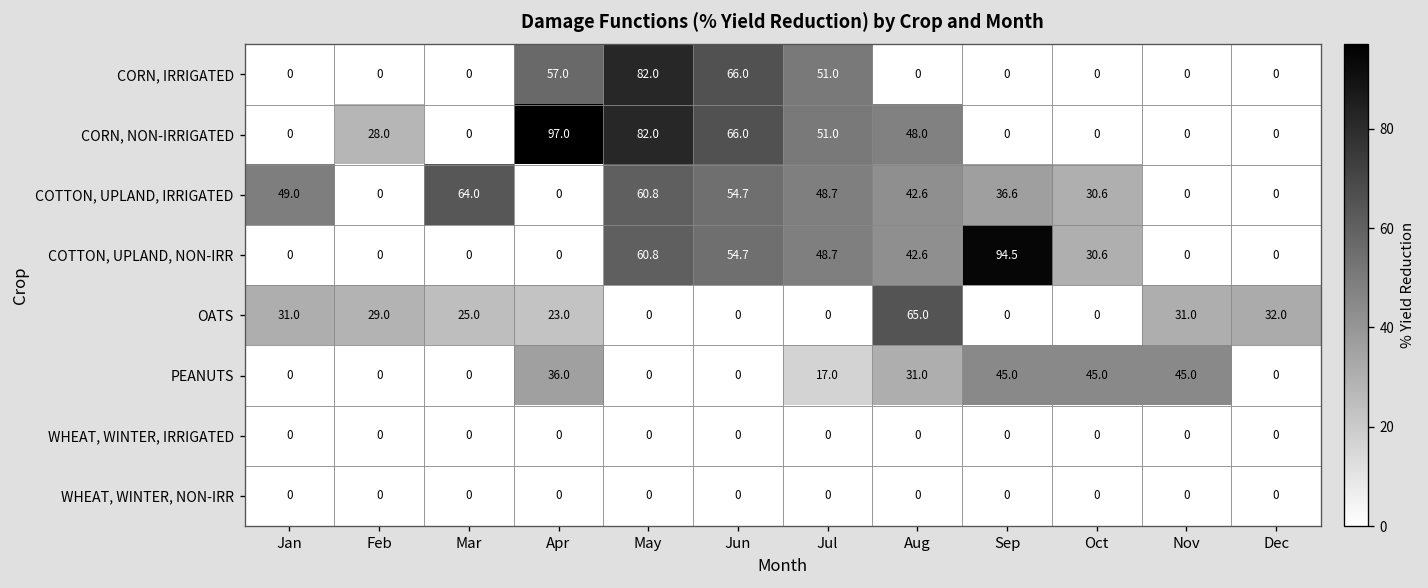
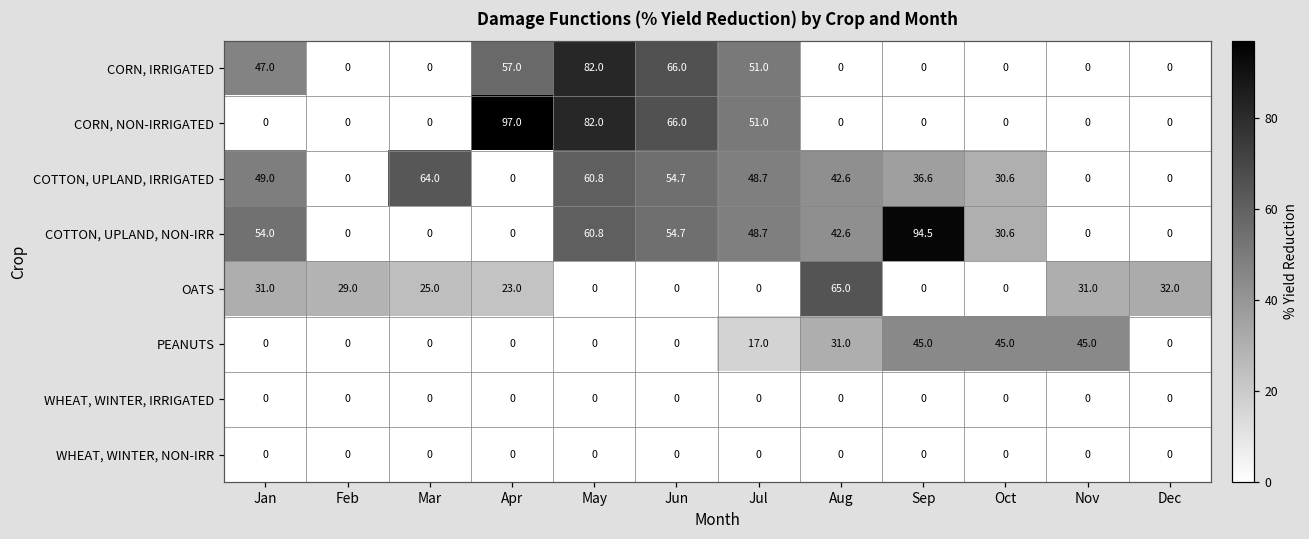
CORN, IRRIGATED, Jan: 0 -> 47.0
CORN, NON-IRRIGATED, Feb: 28.0 -> 0
CORN, NON-IRRIGATED, Aug: 48.0 -> 0
COTTON, UPLAND, NON-IRR, Jan: 0 -> 54.0
PEANUTS, Apr: 36.0 -> 0
